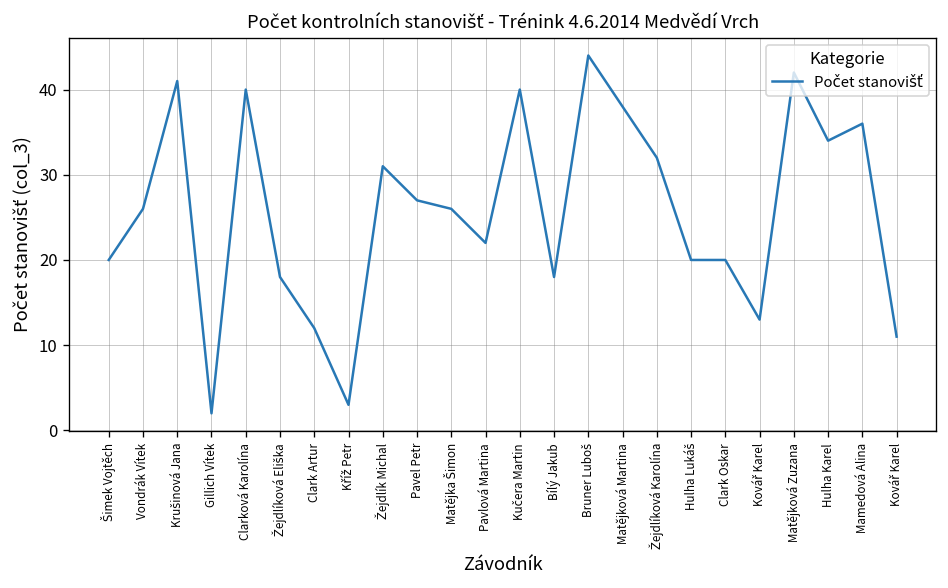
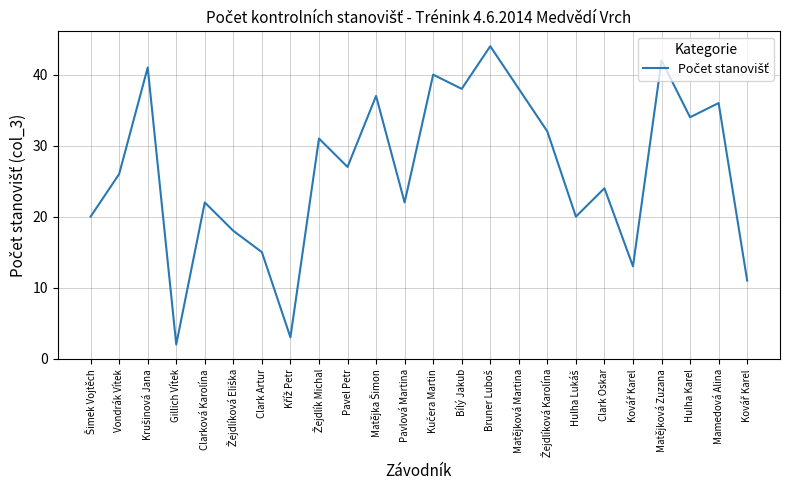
Clarková Karolína: 40 -> 22
Clark Artur: 12 -> 15
Matějka Šimon: 26 -> 37
Bílý Jakub: 18 -> 38
Clark Oskar: 20 -> 24
